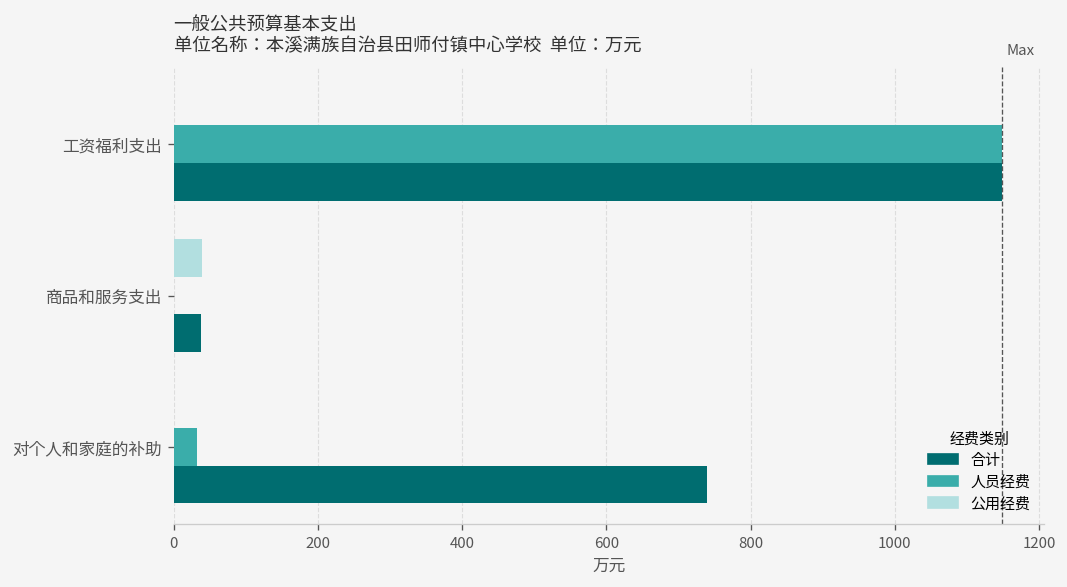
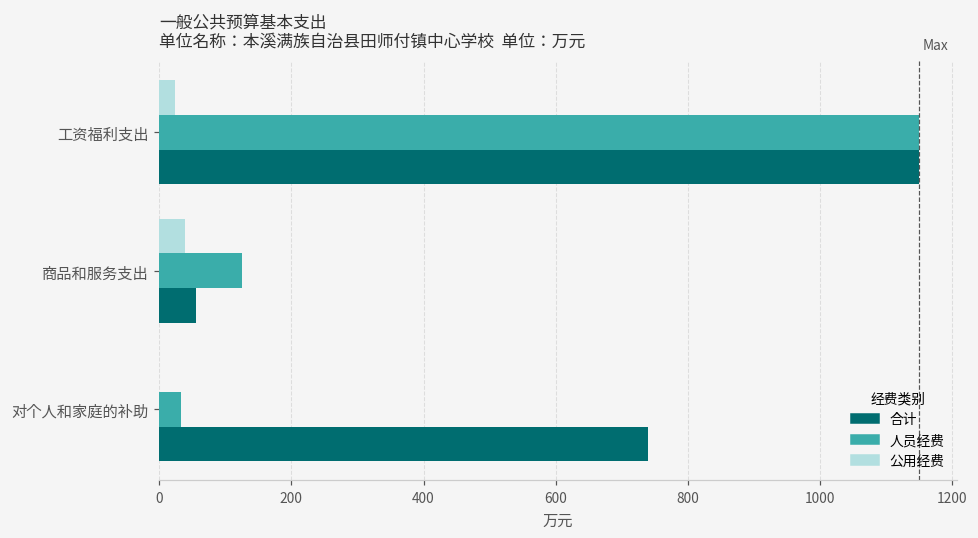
公用经费, 工资福利支出: 0 -> 20
人员经费, 商品和服务支出: 0 -> 130
合计, 商品和服务支出: 40 -> 60
